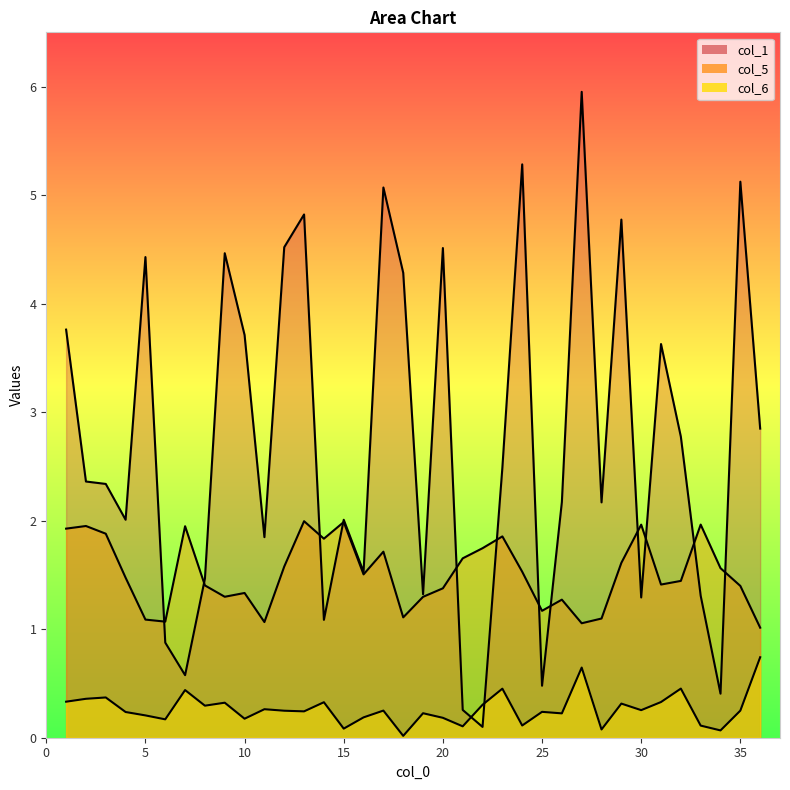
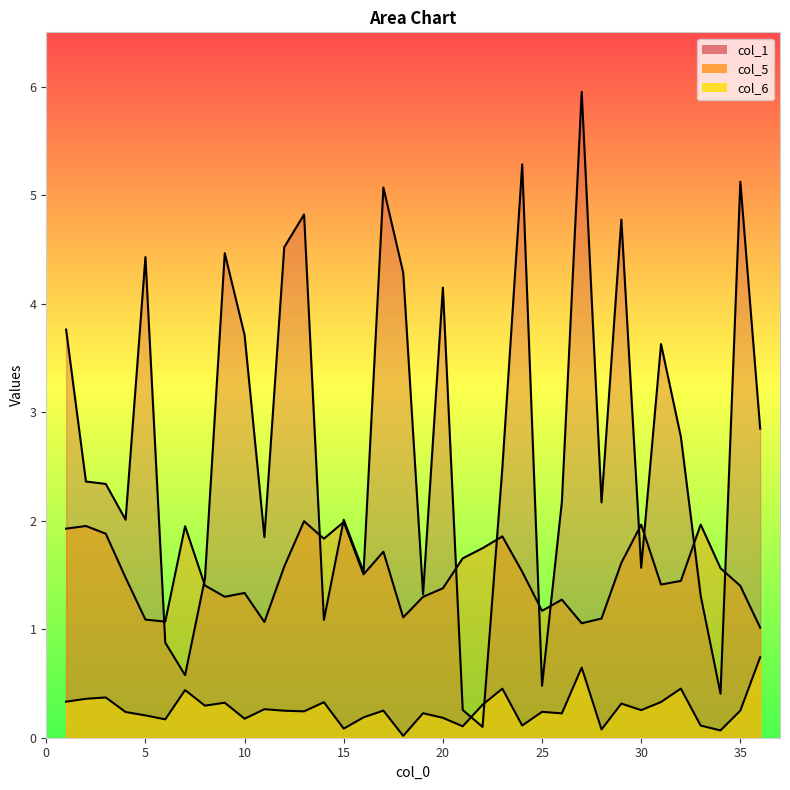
col_1, 20: 4.51 -> 4.15
col_1, 30: 1.29 -> 1.57
